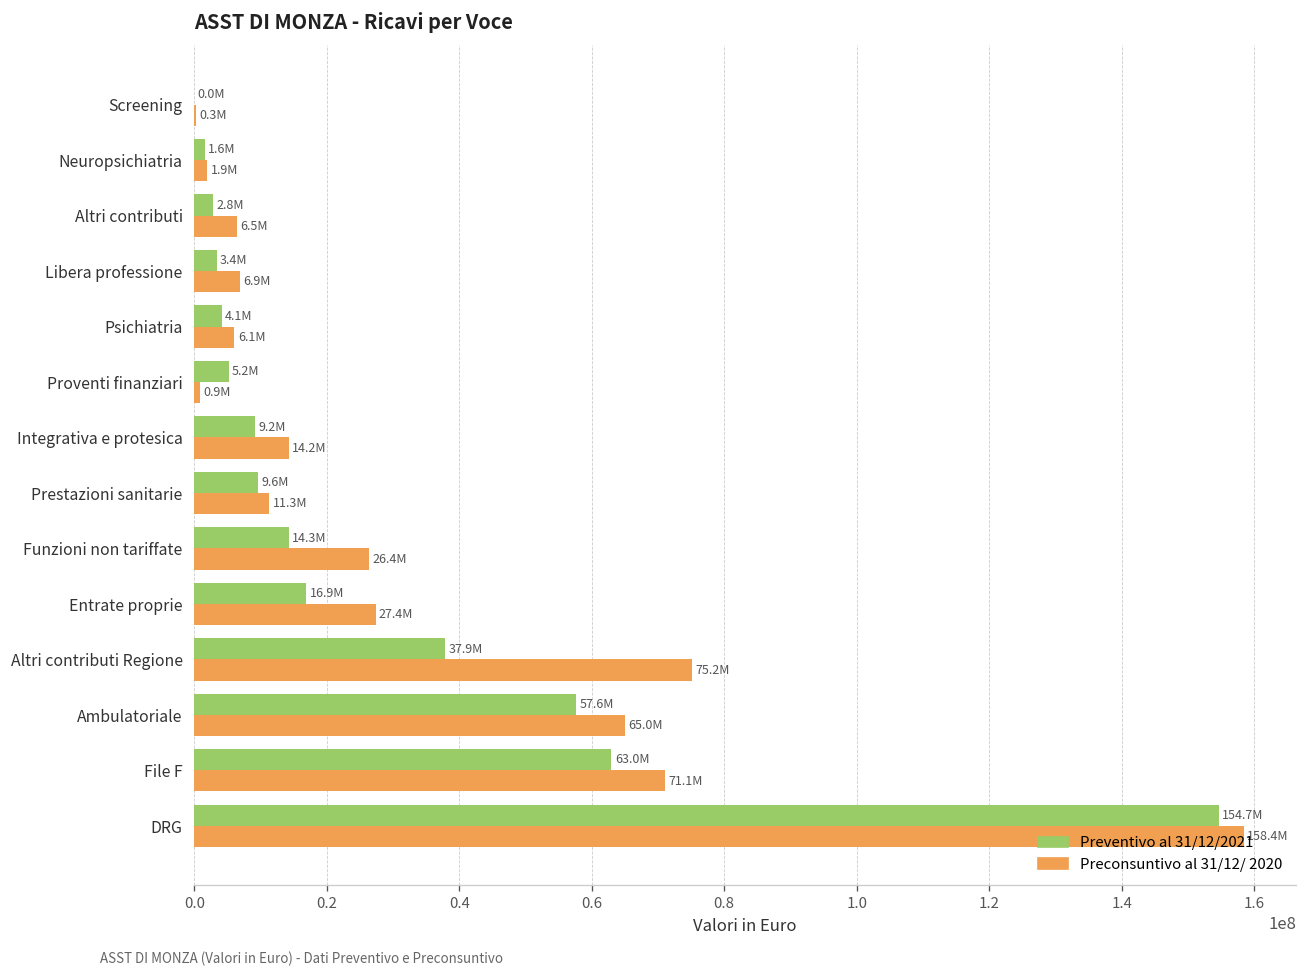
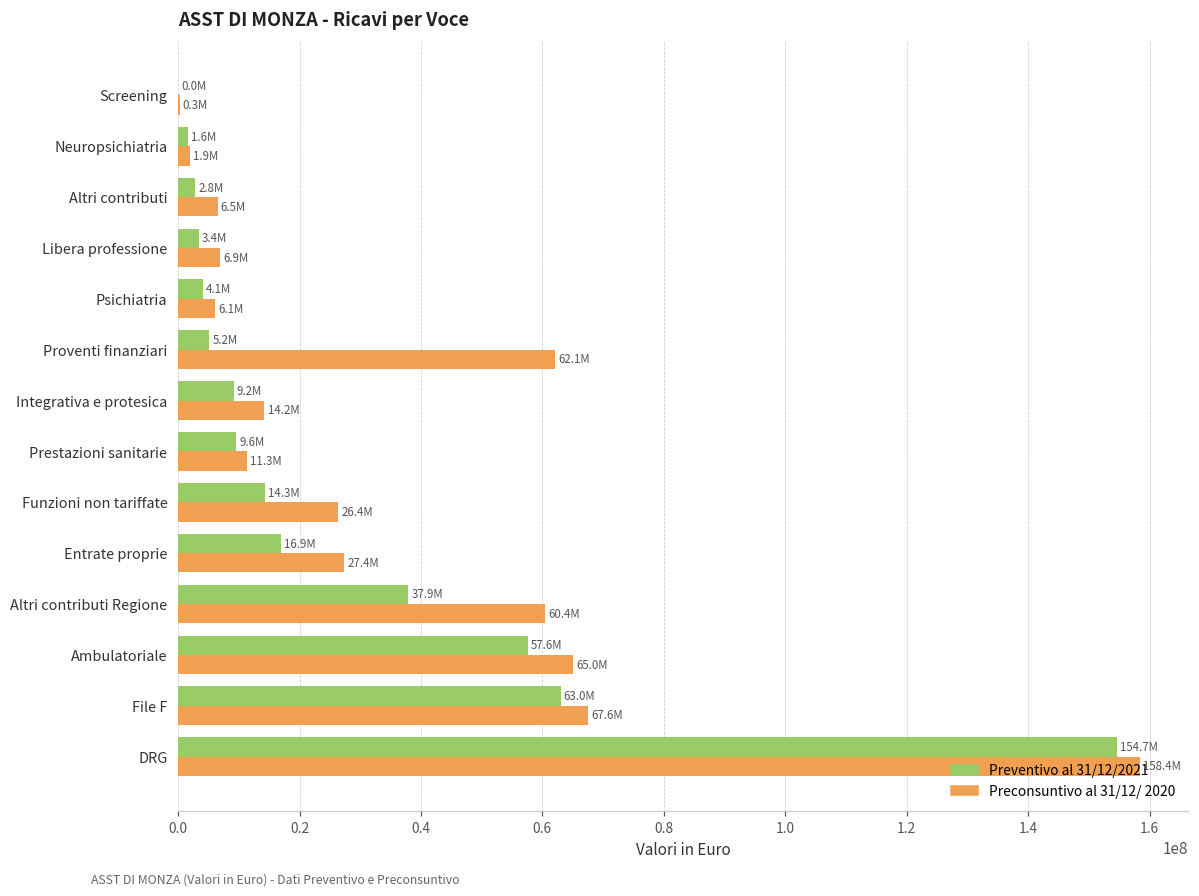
Preconsuntivo al 31/12/ 2020, Proventi finanziari: 0.9M -> 62.1M
Preconsuntivo al 31/12/ 2020, Altri contributi Regione: 75.2M -> 60.4M
Preconsuntivo al 31/12/ 2020, File F: 71.1M -> 67.6M
